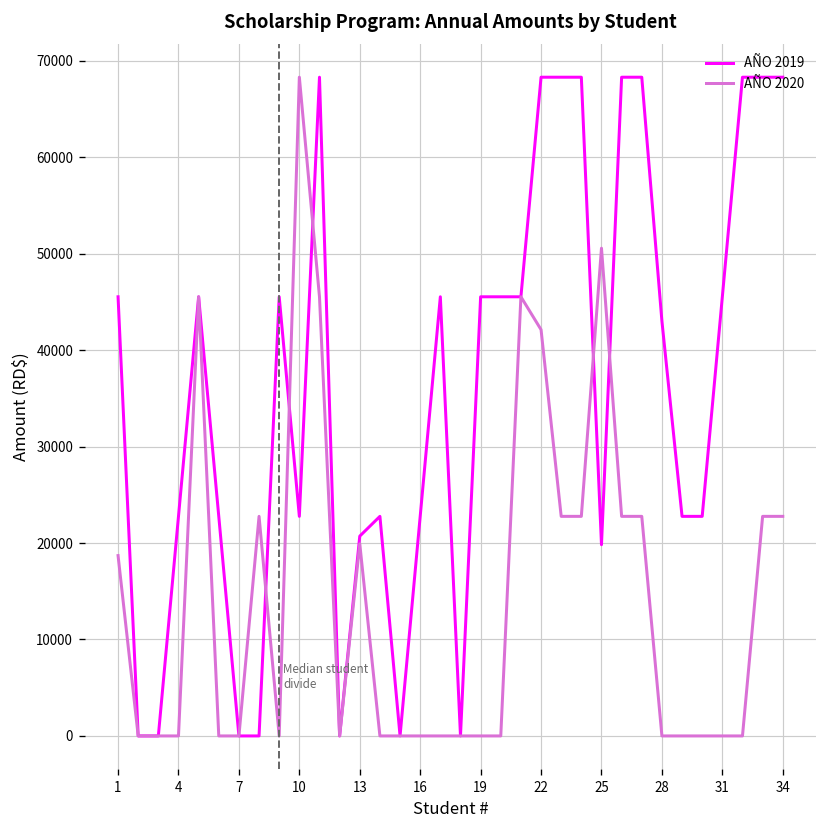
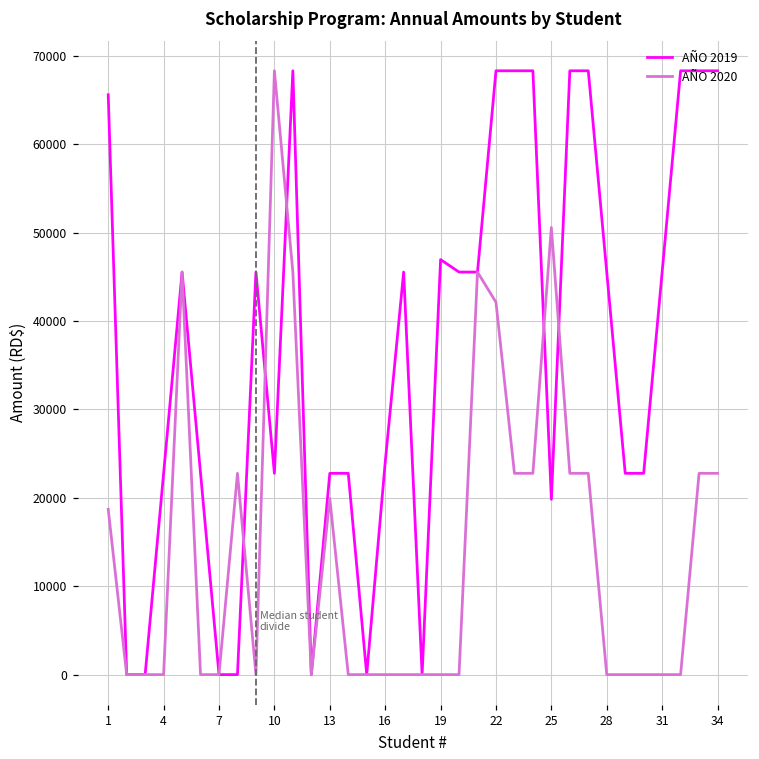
AÑO 2019, 1: 46000 -> 66000
AÑO 2019, 13: 21000 -> 23000
AÑO 2019, 16: 23000 -> 24000
AÑO 2019, 19: 46000 -> 47000
AÑO 2019, 28: 43000 -> 46000
